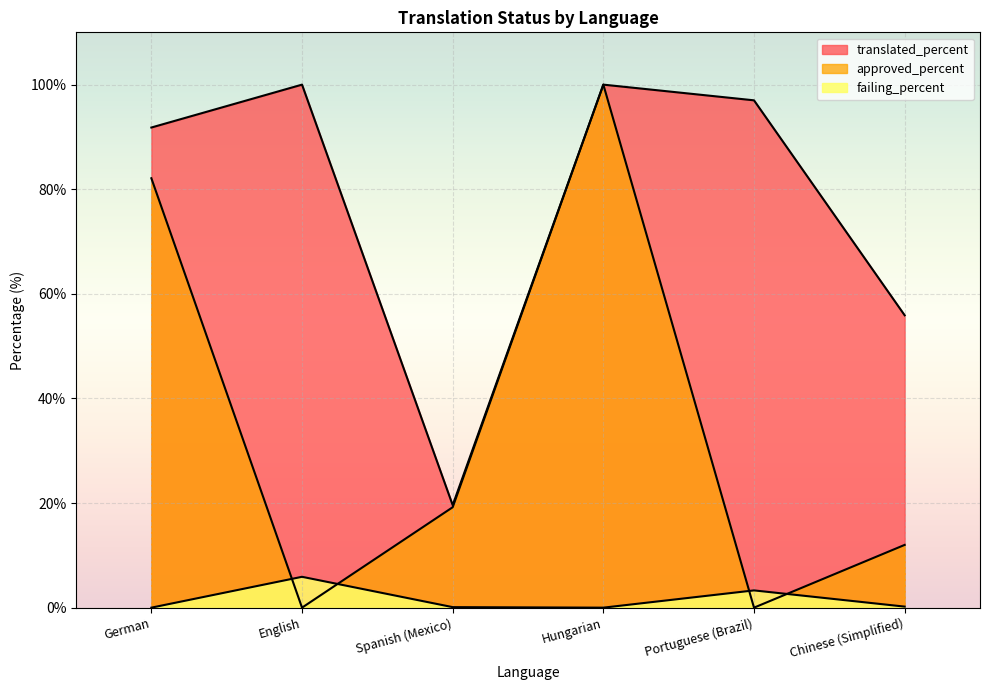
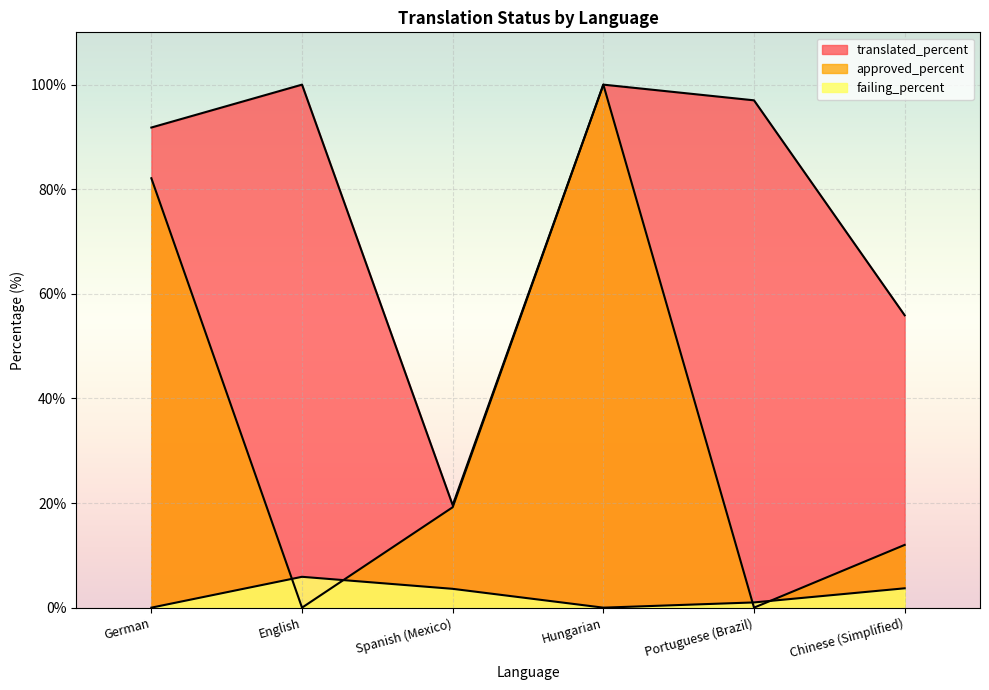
failing_percent, Spanish (Mexico): 0% -> 4%
failing_percent, Portuguese (Brazil): 3% -> 1%
failing_percent, Chinese (Simplified): 0% -> 4%
